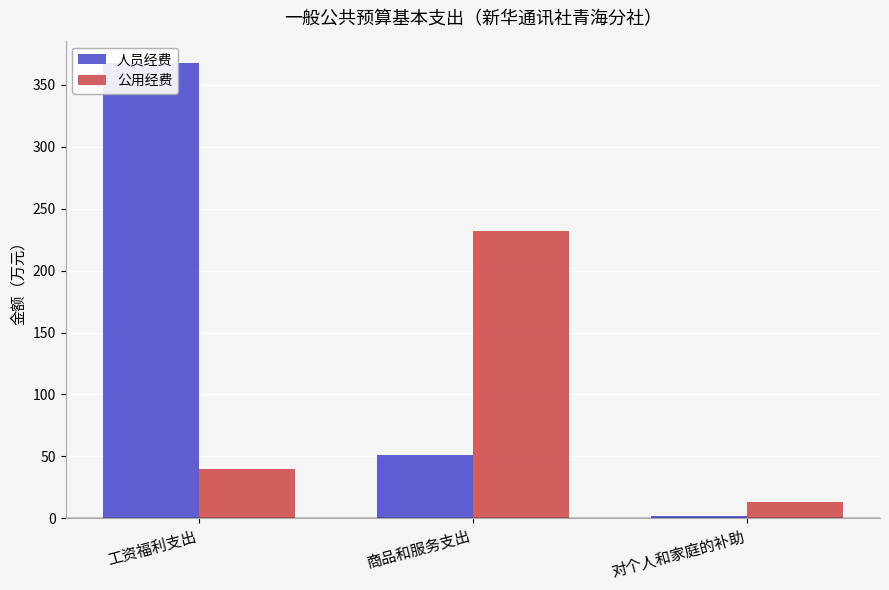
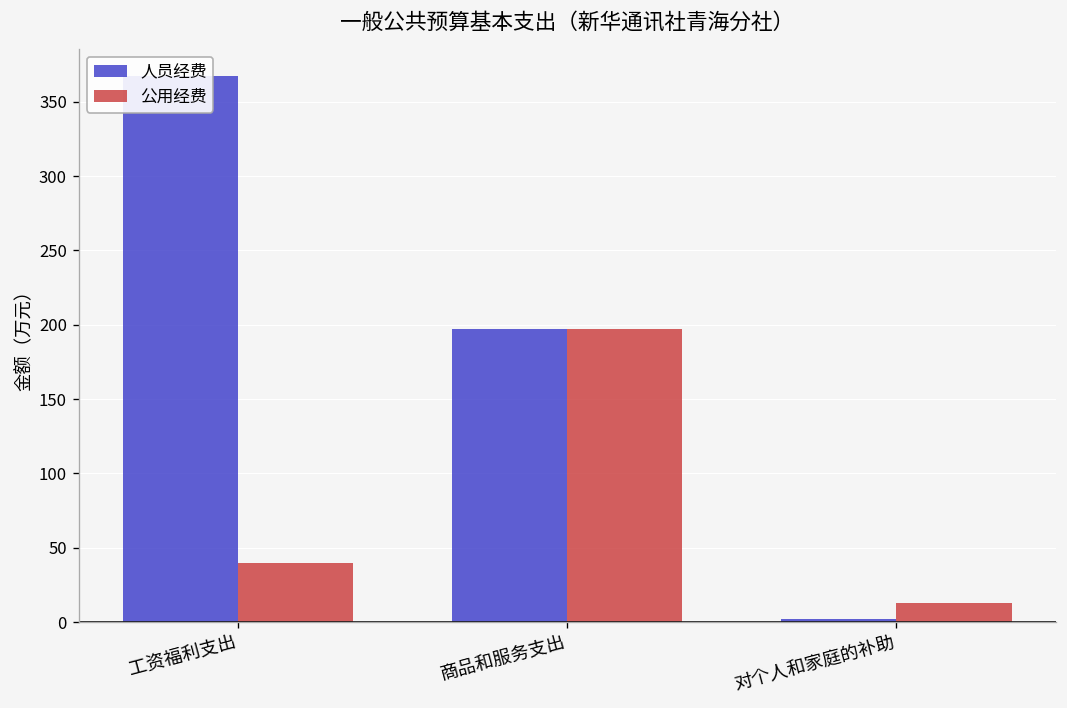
人员经费, 商品和服务支出: 51 -> 197
公用经费, 商品和服务支出: 232 -> 197
